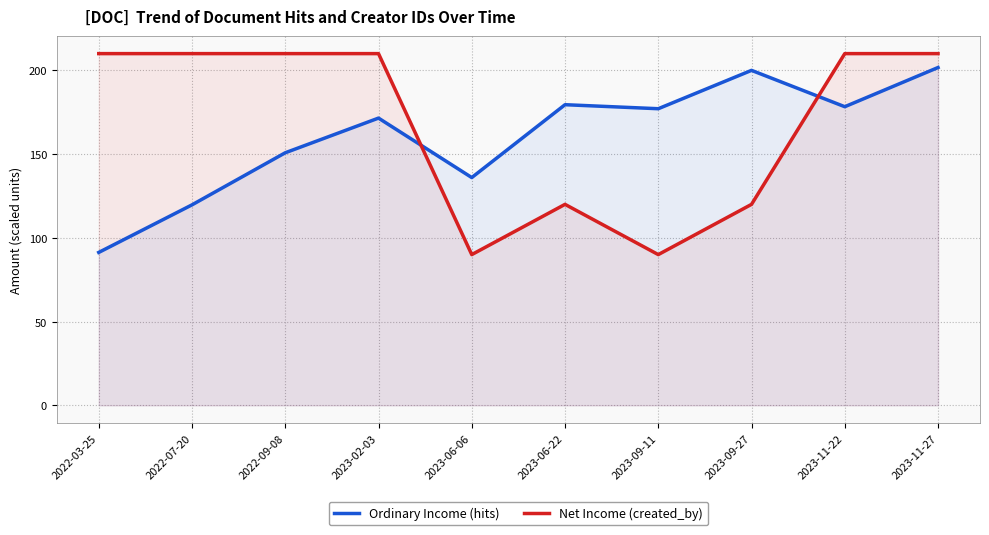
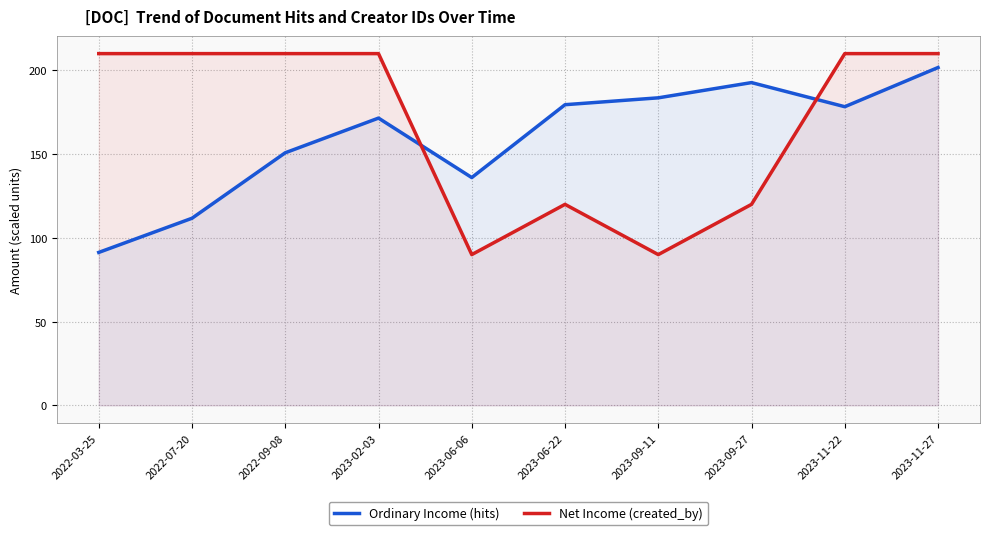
Ordinary Income (hits), 2022-07-20: 120 -> 112
Ordinary Income (hits), 2023-09-11: 177 -> 184
Ordinary Income (hits), 2023-09-27: 200 -> 193
